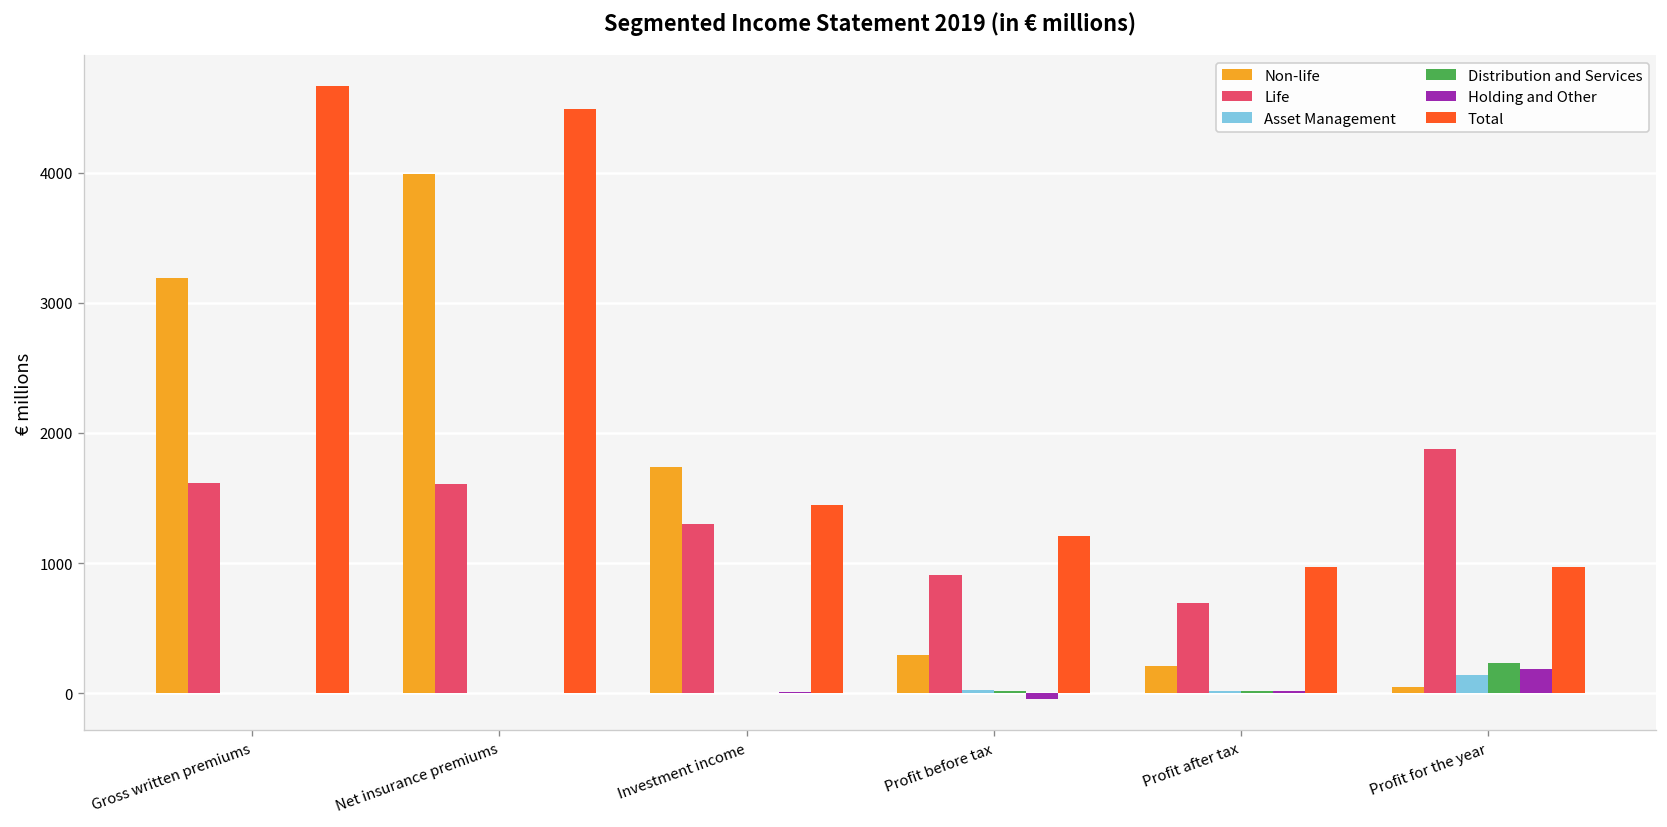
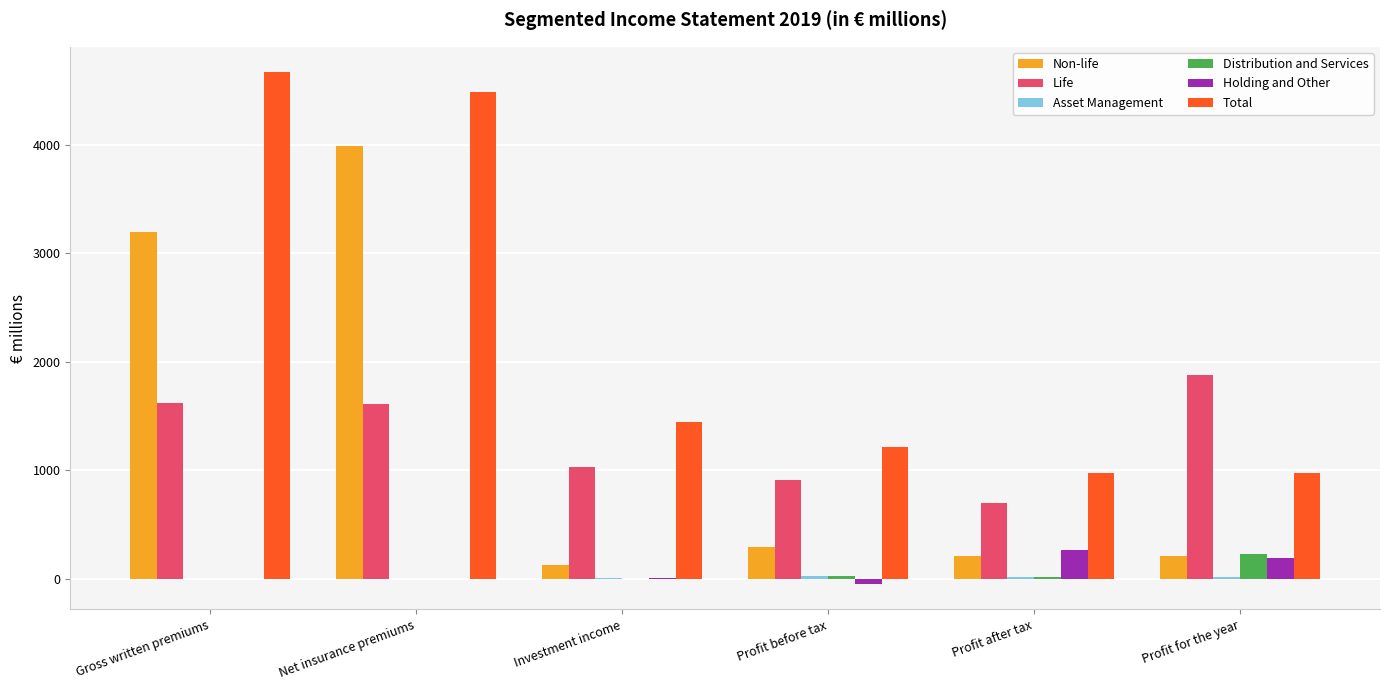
Non-life, Investment income: 1740 -> 130
Life, Investment income: 1300 -> 1030
Holding and Other, Profit after tax: 20 -> 270
Non-life, Profit for the year: 50 -> 210
Asset Management, Profit for the year: 140 -> 20
